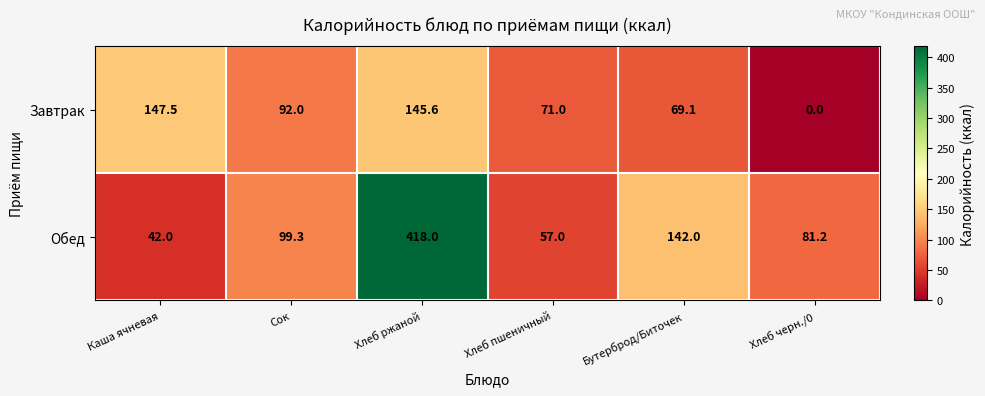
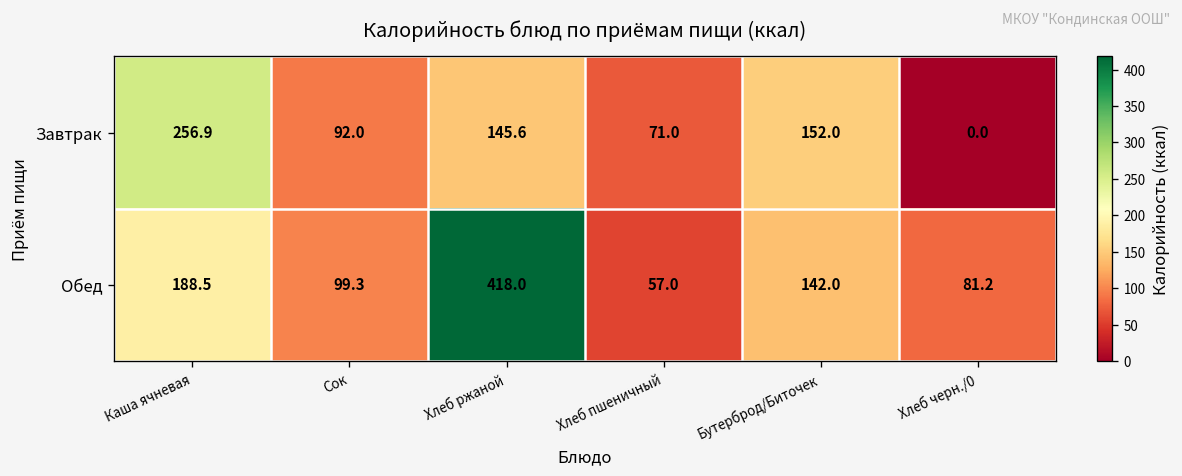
Завтрак, Каша ячневая: 147.5 -> 256.9
Завтрак, Бутерброд/Биточек: 69.1 -> 152.0
Обед, Каша ячневая: 42.0 -> 188.5
